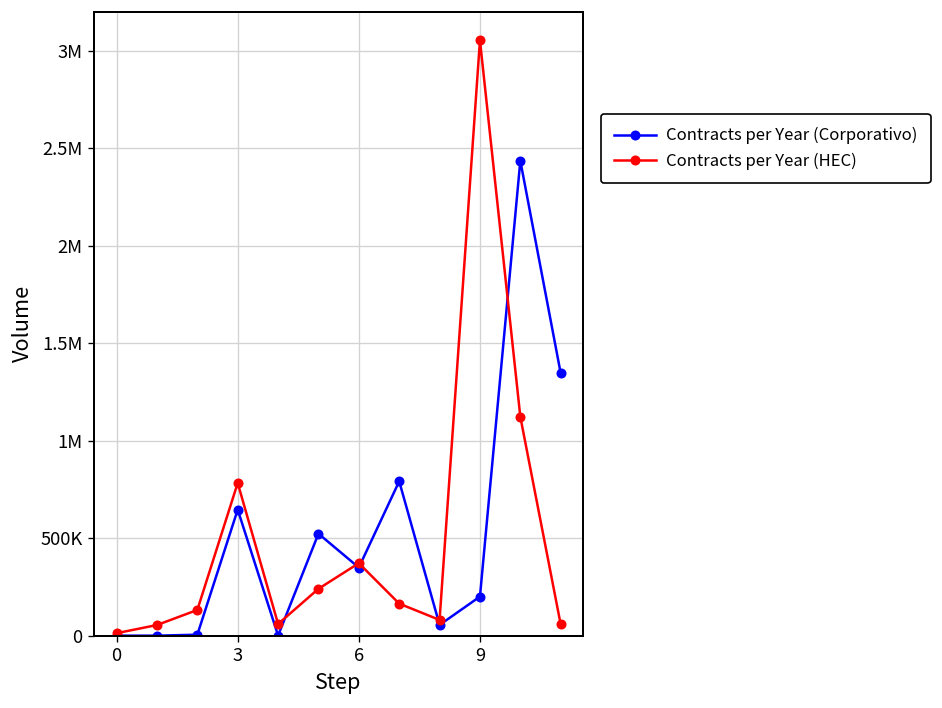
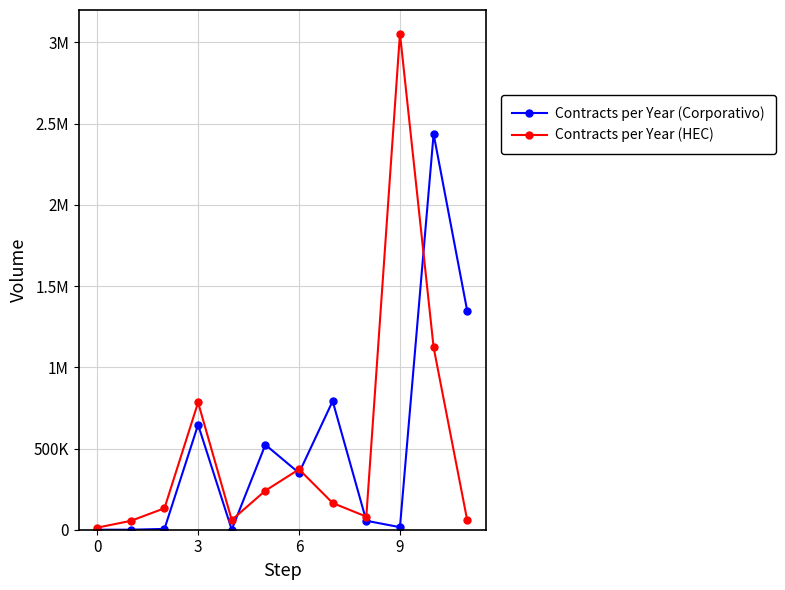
Contracts per Year (Corporativo), 9: 200000 -> 20000
